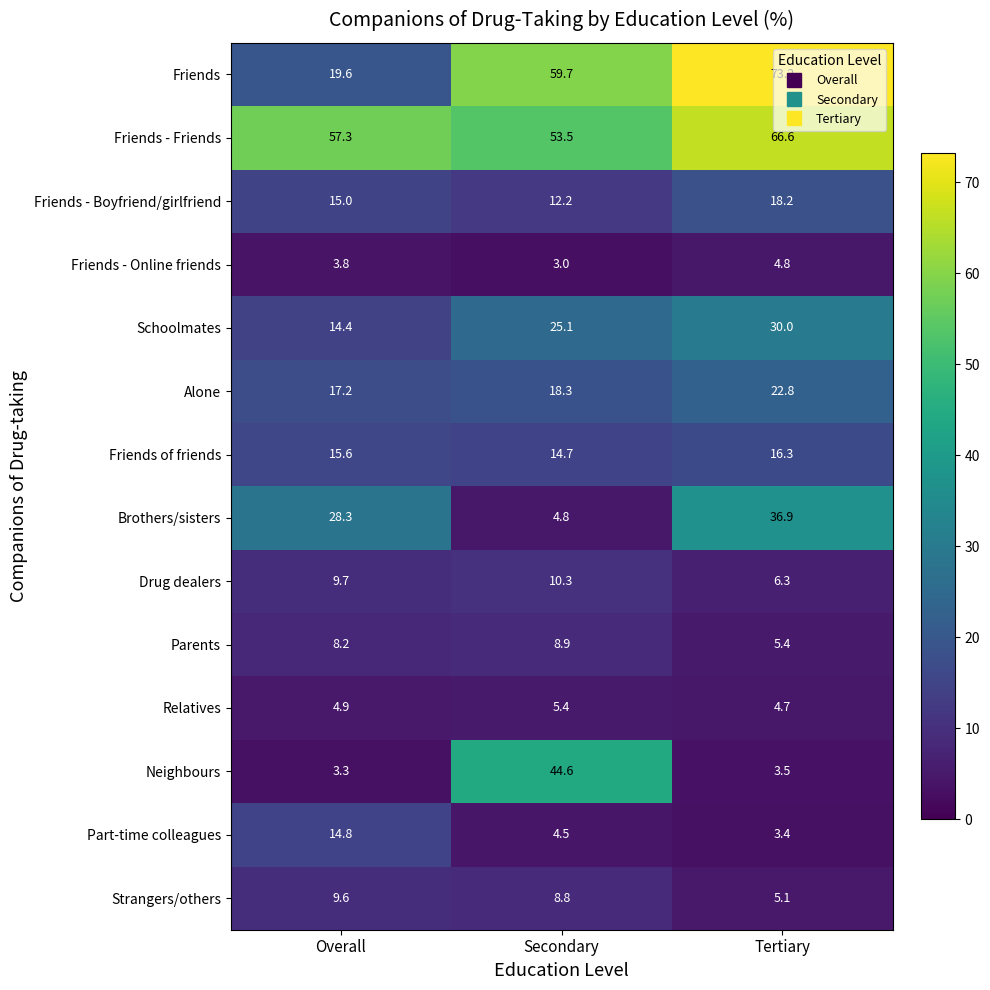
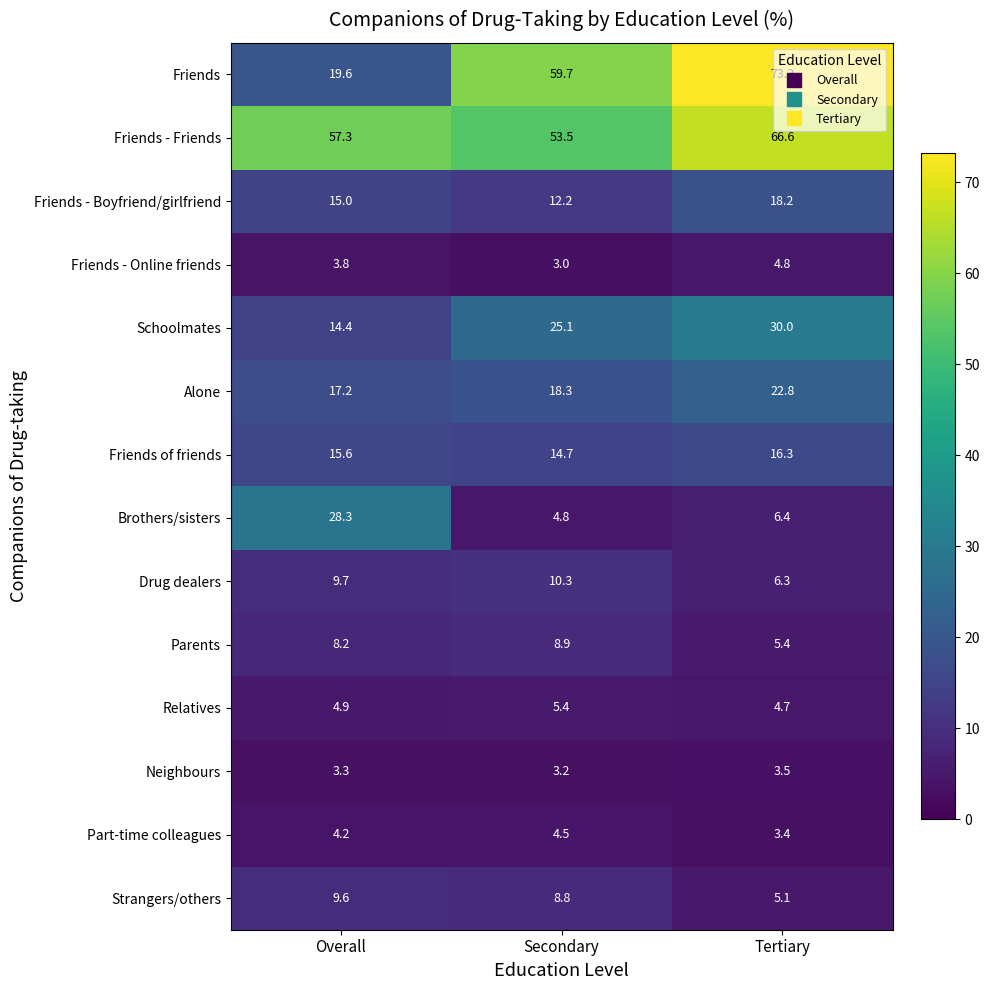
Brothers/sisters, Tertiary: 36.9 -> 6.4
Neighbours, Secondary: 44.6 -> 3.2
Part-time colleagues, Overall: 14.8 -> 4.2
